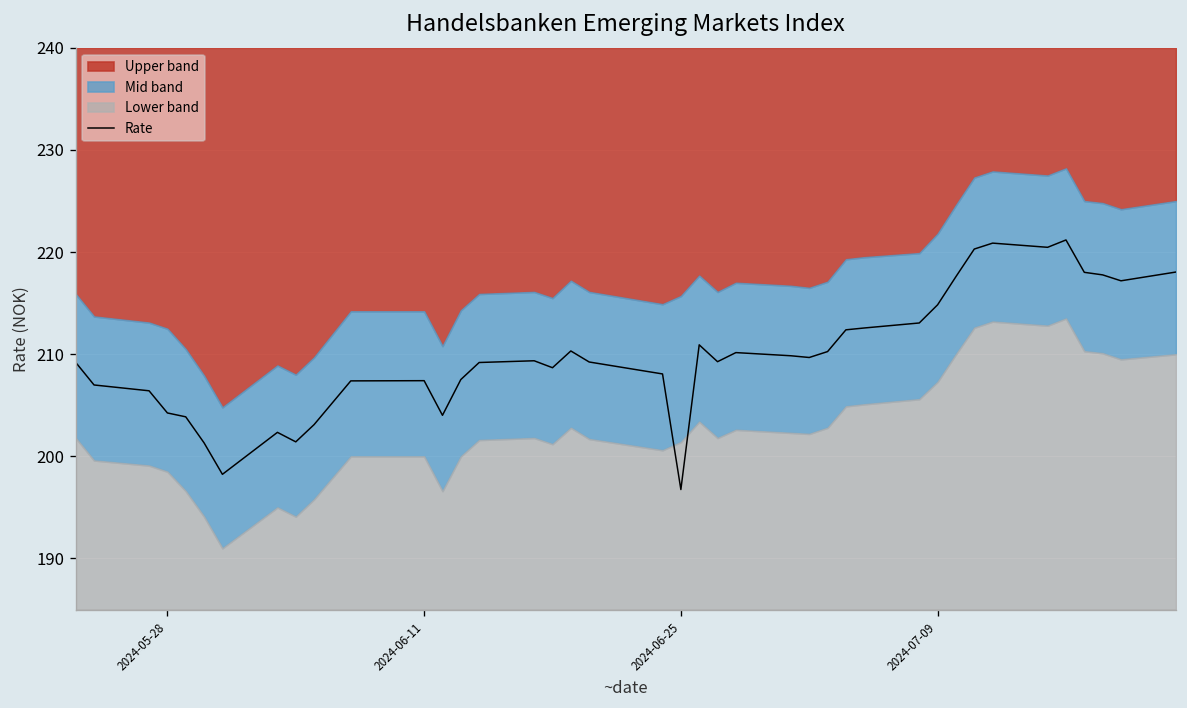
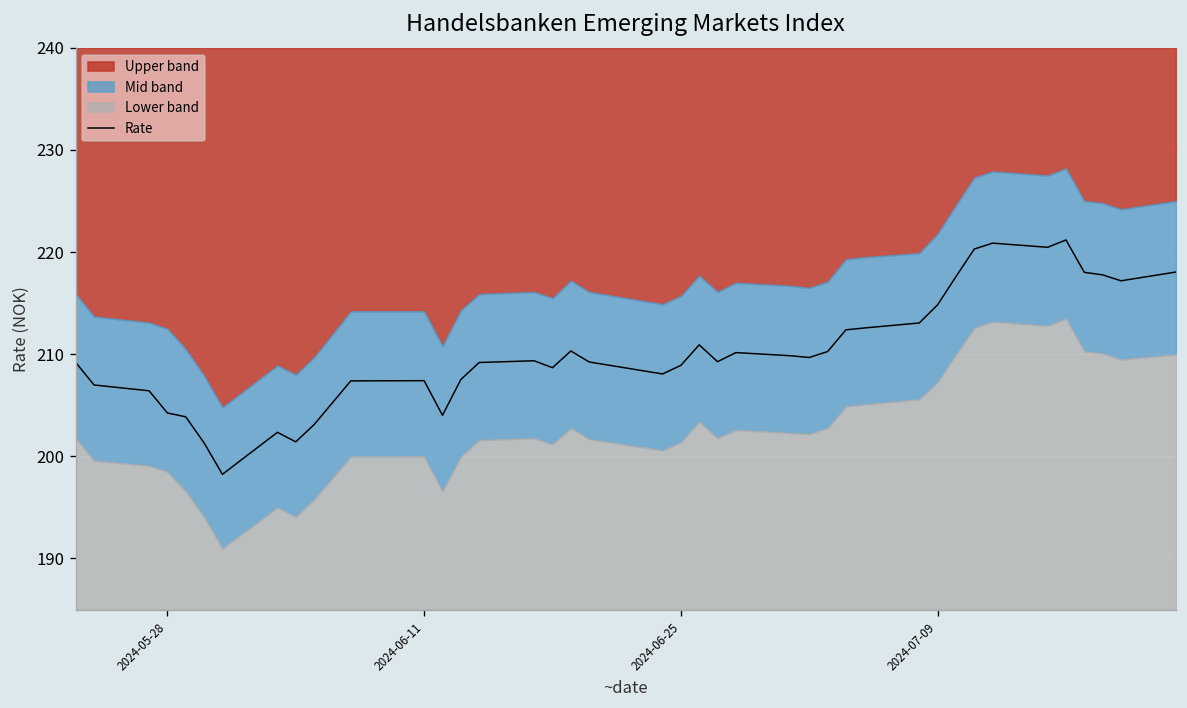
Rate, 2024-06-25: 197 -> 209
